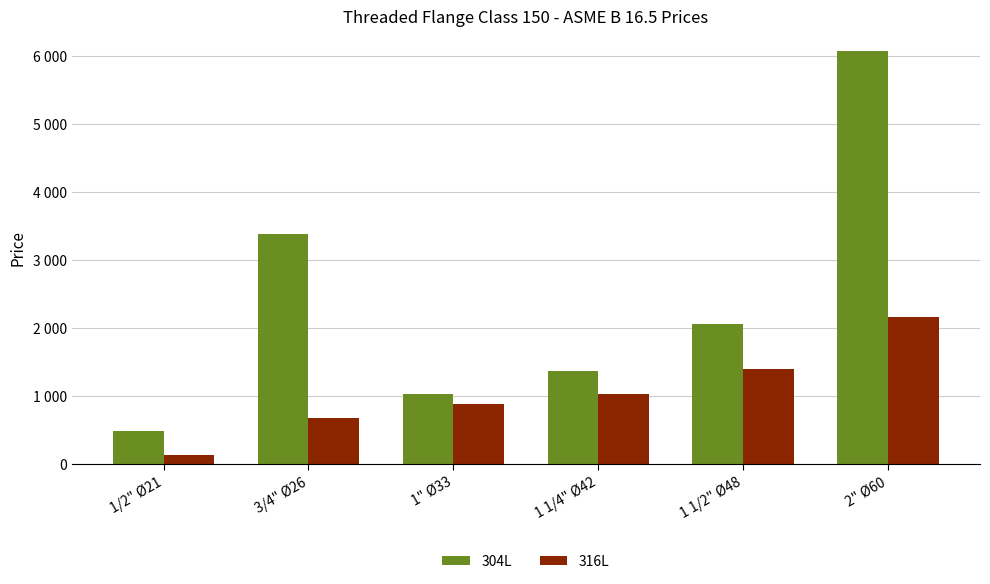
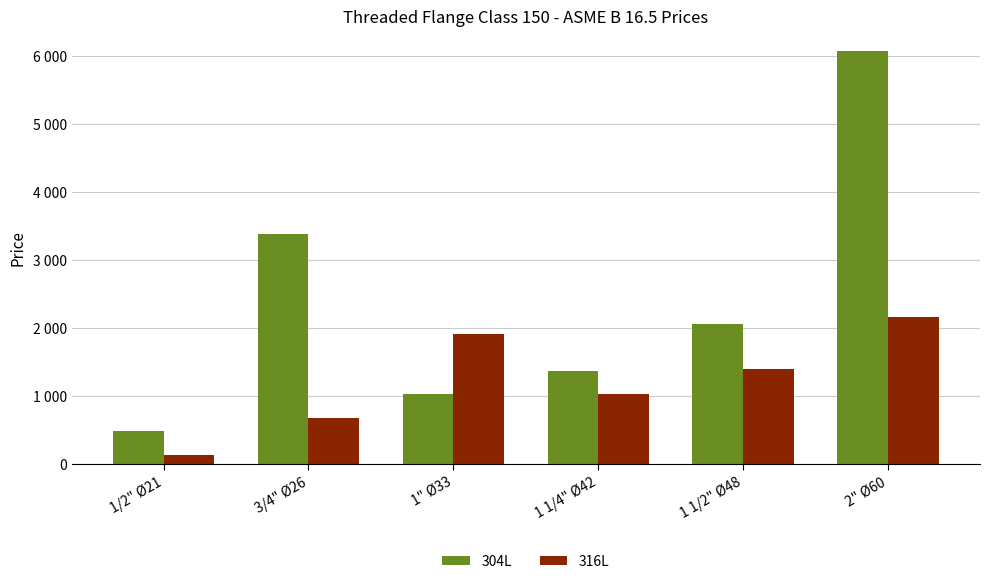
316L, 1" Ø33: 900 -> 1900
